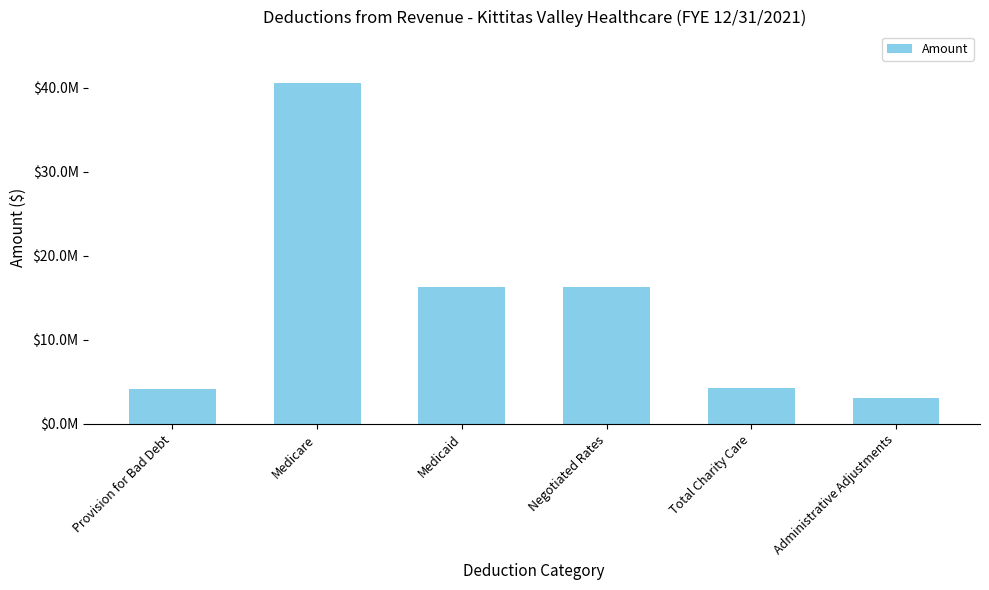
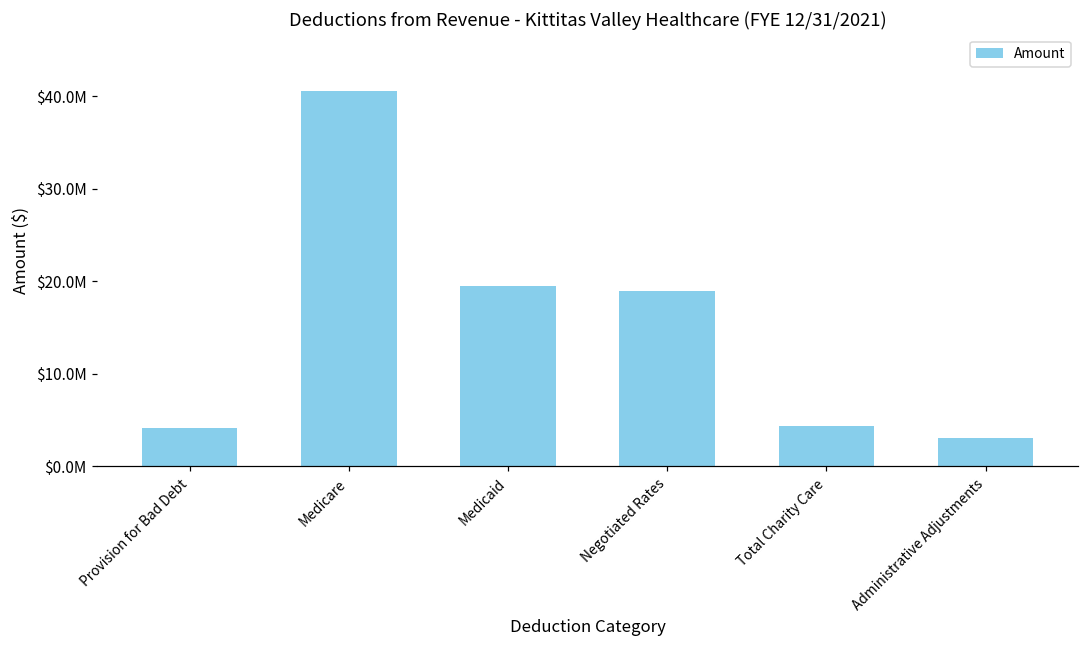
Medicaid: $16000000 -> $19000000
Negotiated Rates: $16000000 -> $19000000
